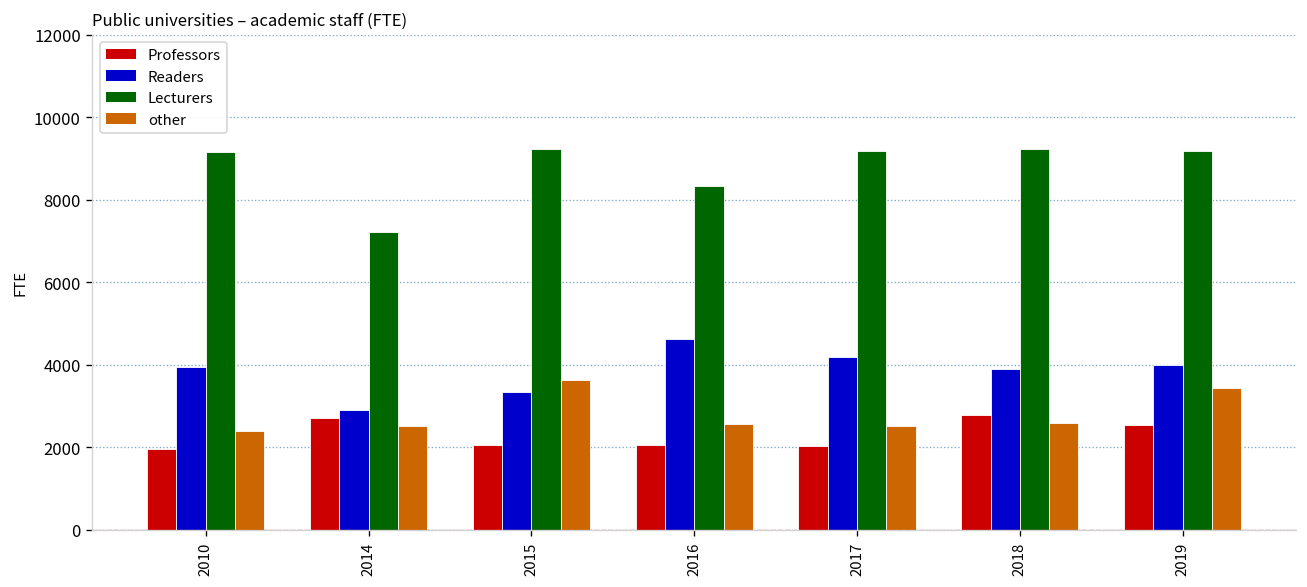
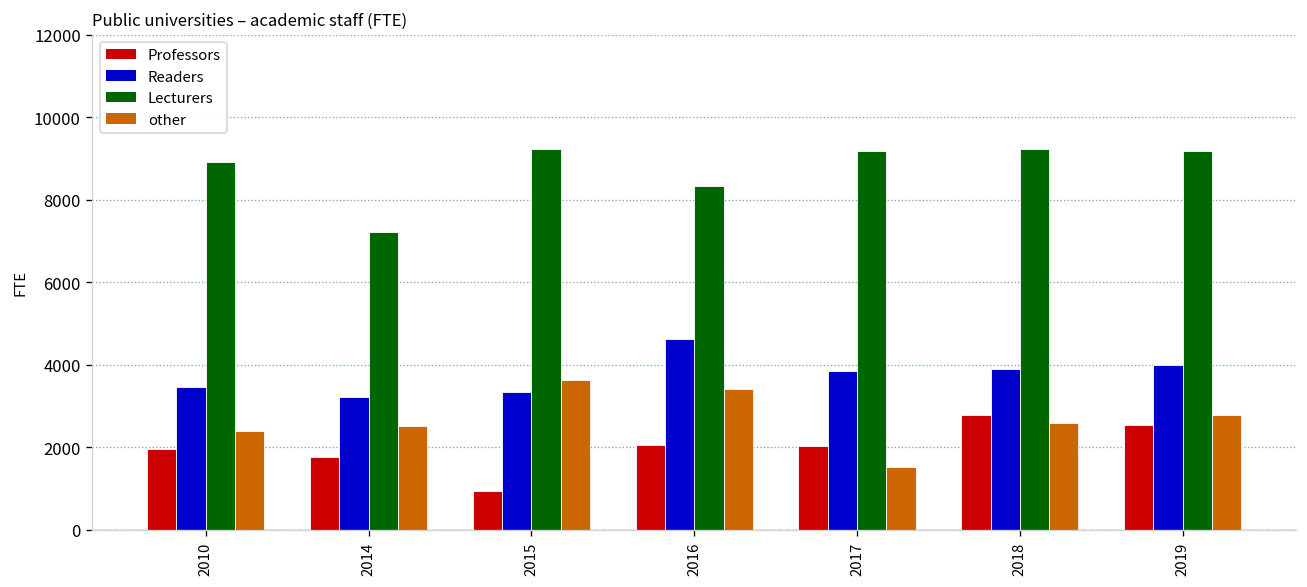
Readers, 2010: 4000 -> 3500
Lecturers, 2010: 9200 -> 8900
Professors, 2014: 2700 -> 1800
Readers, 2014: 2900 -> 3200
Professors, 2015: 2100 -> 900
other, 2016: 2600 -> 3400
Readers, 2017: 4200 -> 3900
other, 2017: 2500 -> 1500
other, 2019: 3400 -> 2800
